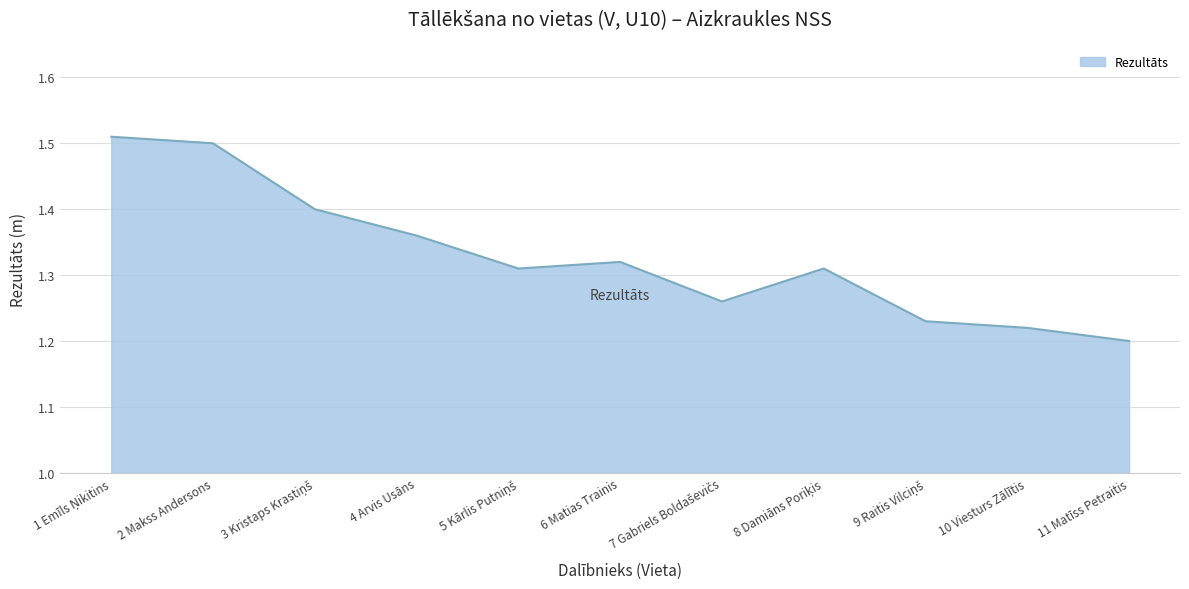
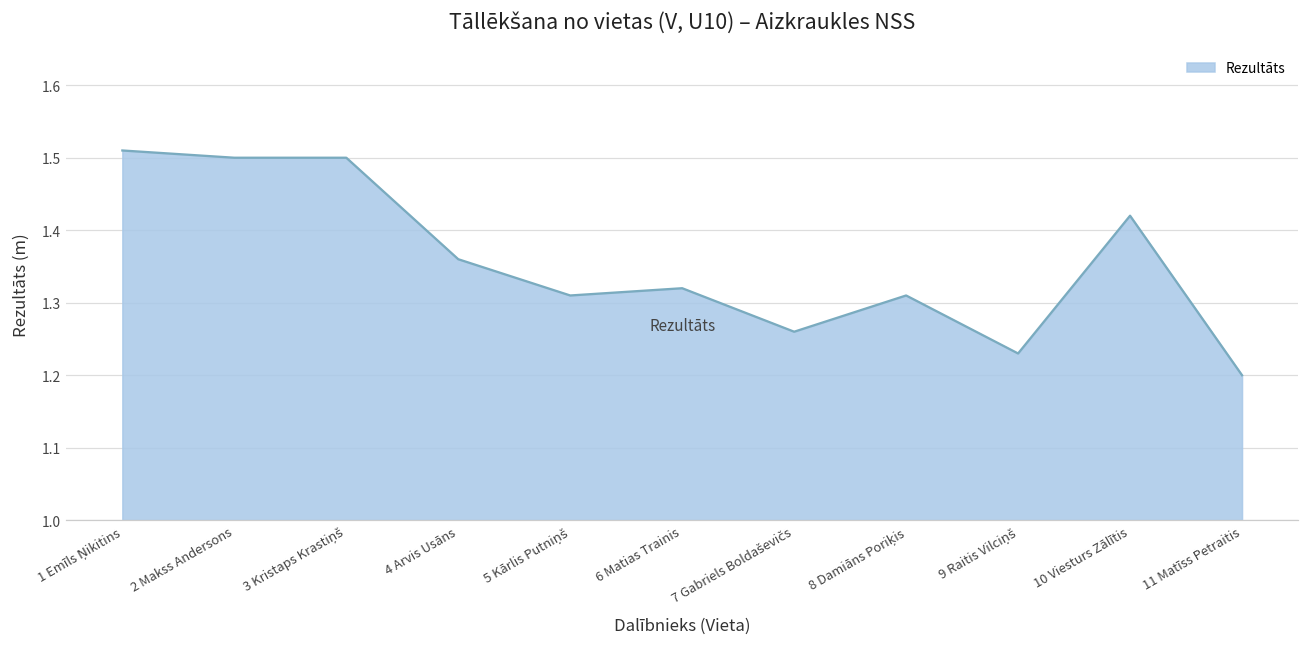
3 Kristaps Krastiņš: 1.4 -> 1.5
10 Viesturs Zālītis: 1.22 -> 1.42
